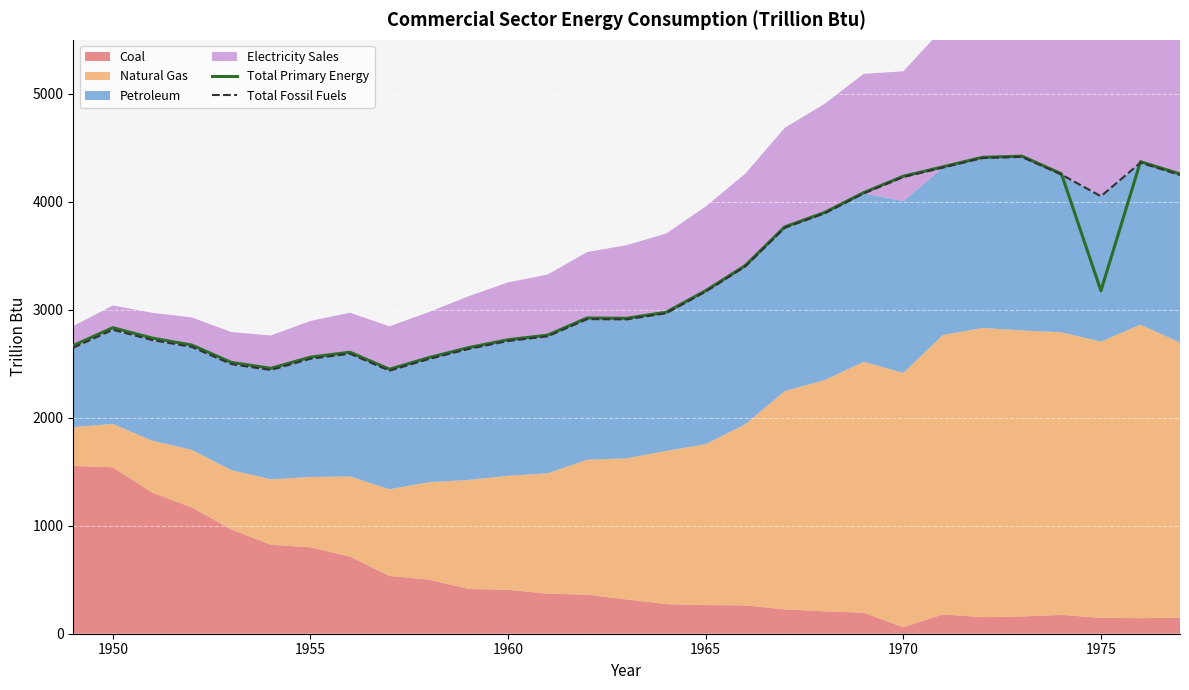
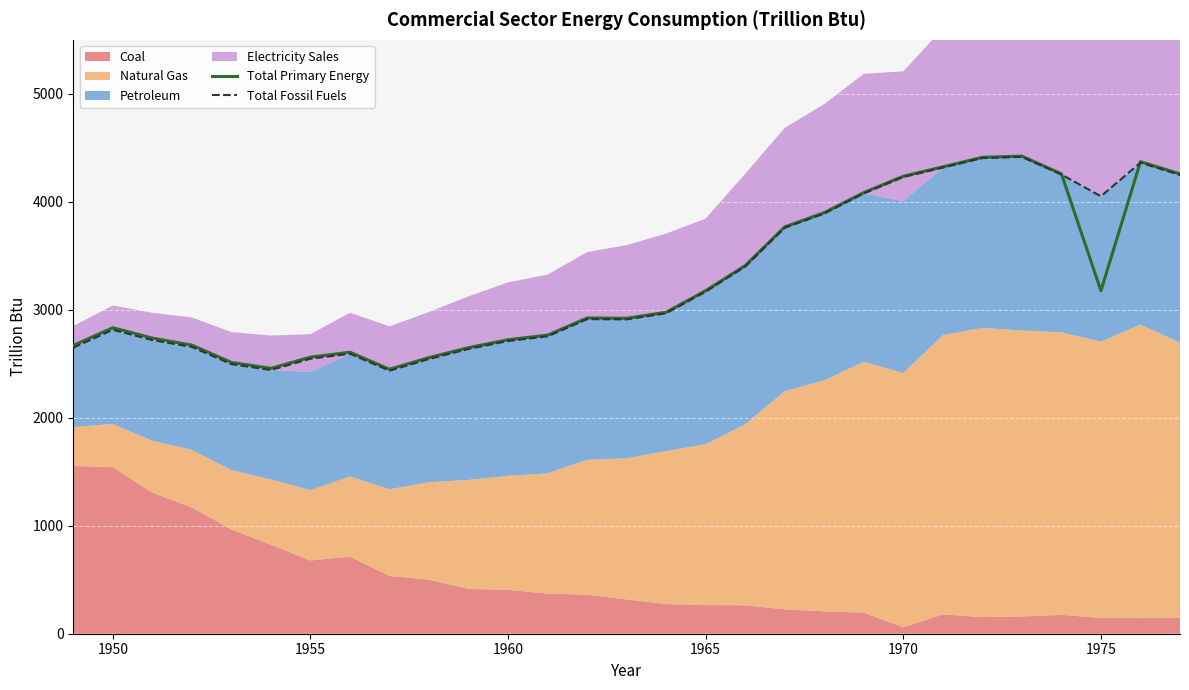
Coal, 1955: 800 -> 680
Electricity Sales, 1965: 790 -> 680
